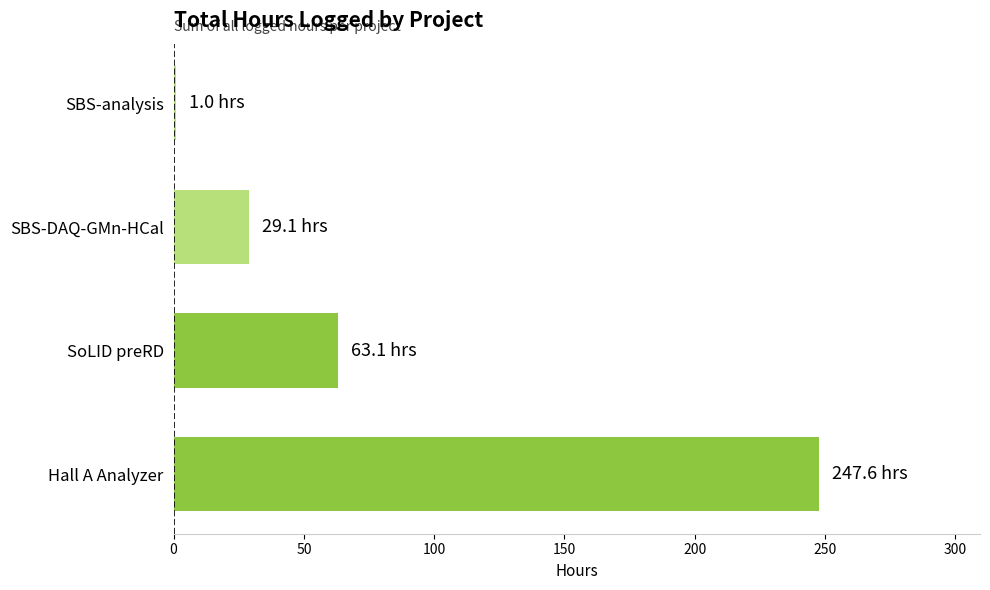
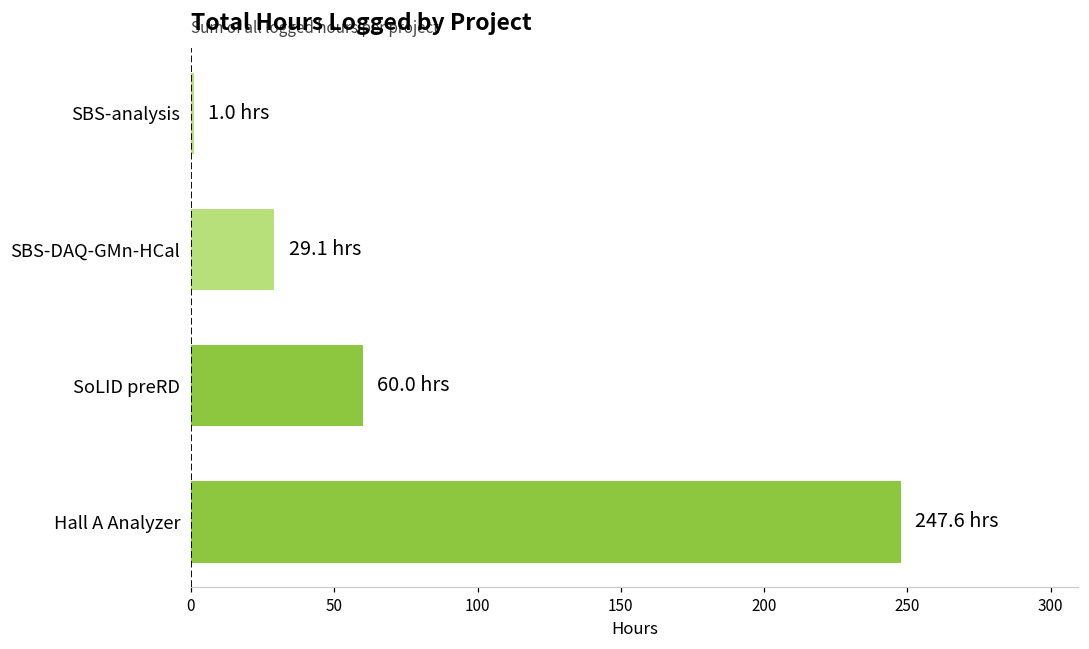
SoLID preRD: 63.1 -> 60.0
